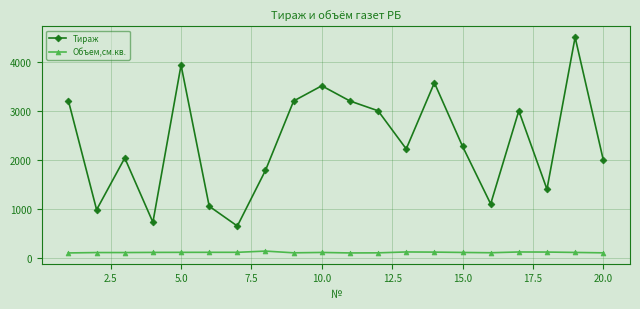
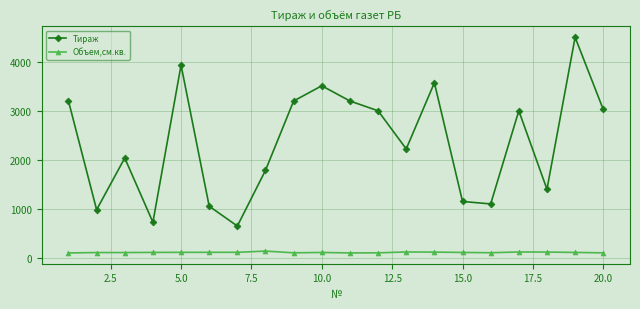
Тираж, 15.0: 2300 -> 1200
Тираж, 20.0: 2000 -> 3000
